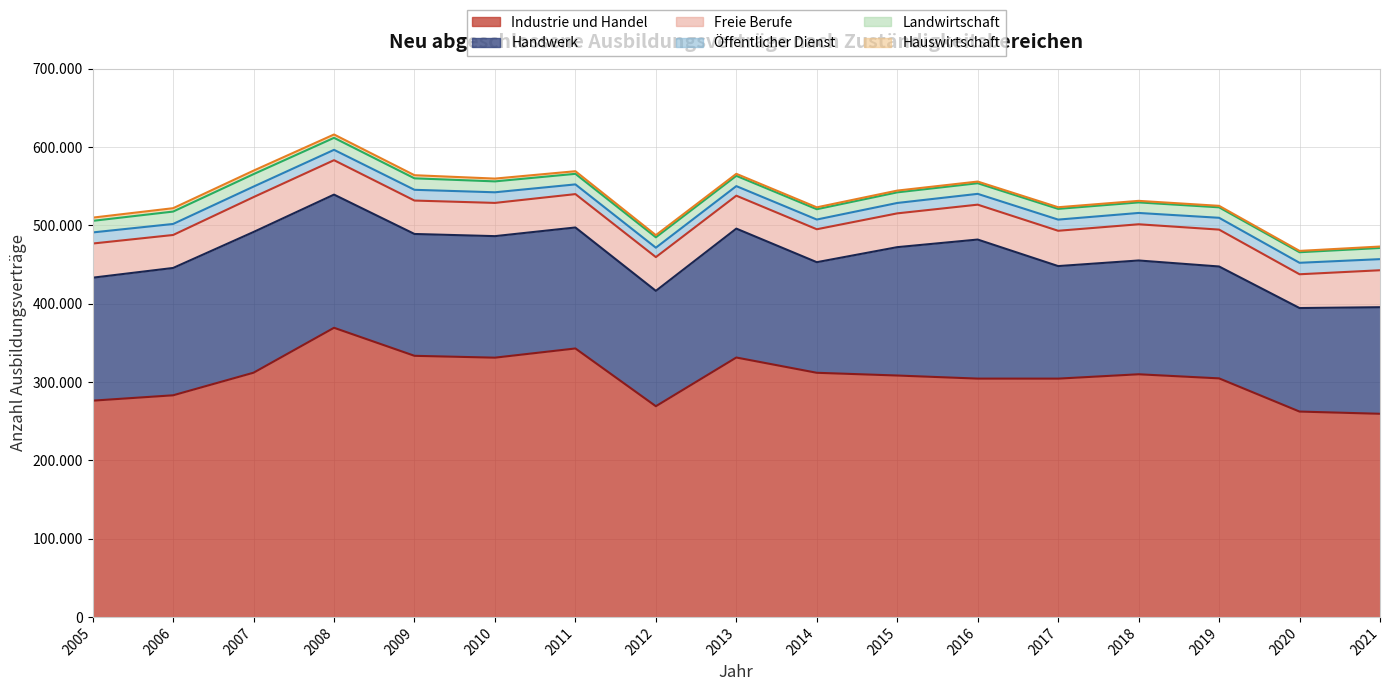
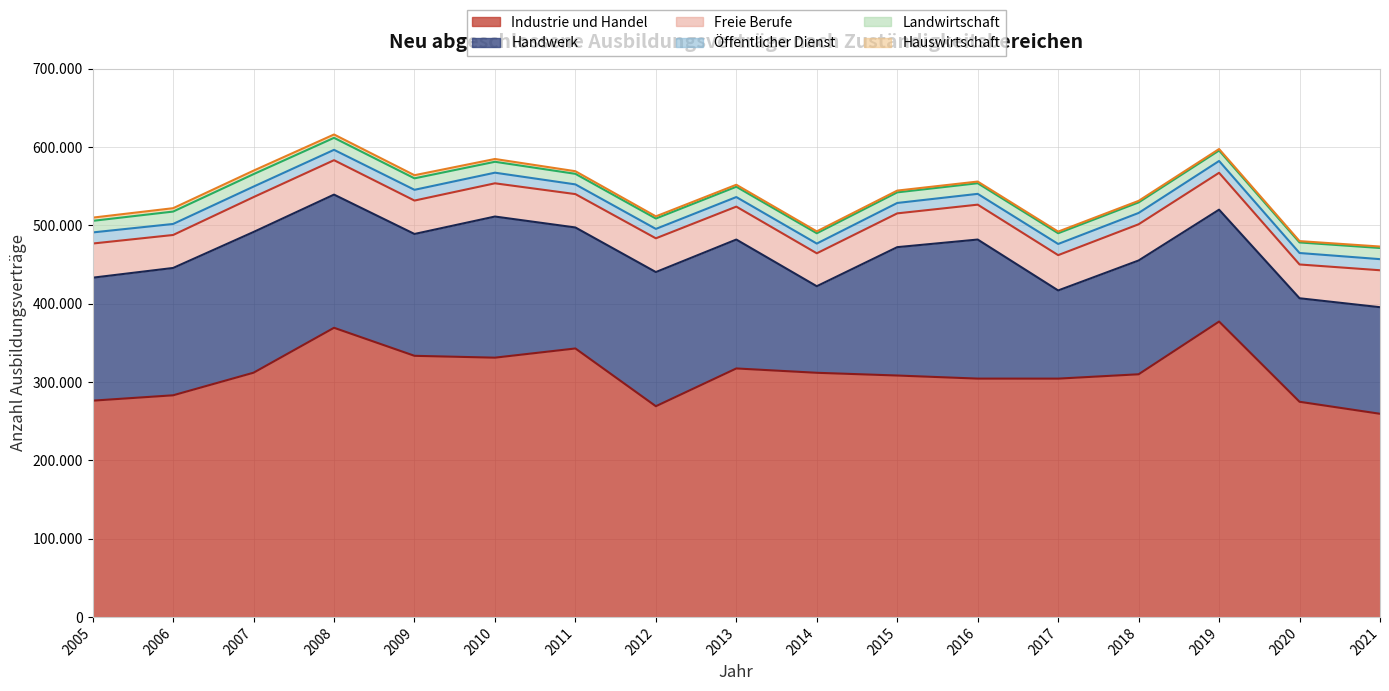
Handwerk, 2010: 160 -> 180
Handwerk, 2012: 150 -> 170
Industrie und Handel, 2013: 330 -> 320
Handwerk, 2014: 140 -> 110
Handwerk, 2017: 140 -> 110
Industrie und Handel, 2019: 300 -> 380
Industrie und Handel, 2020: 260 -> 270
